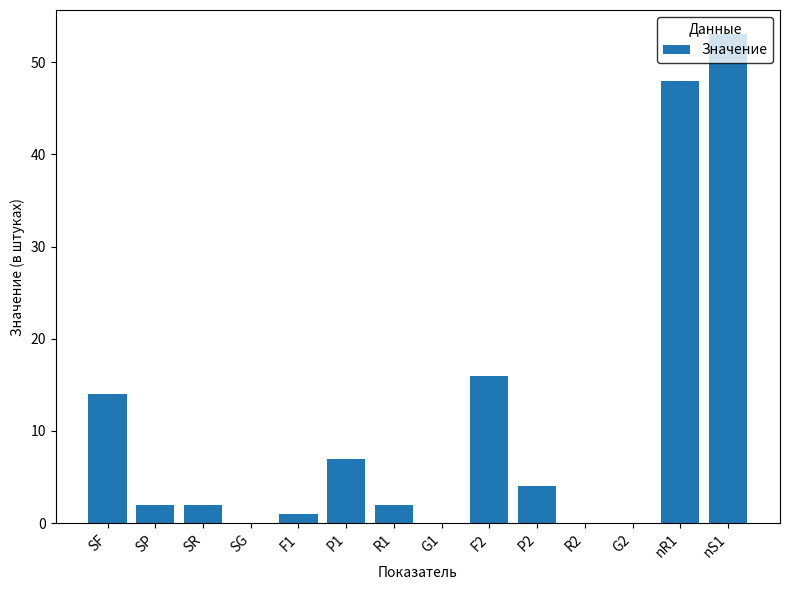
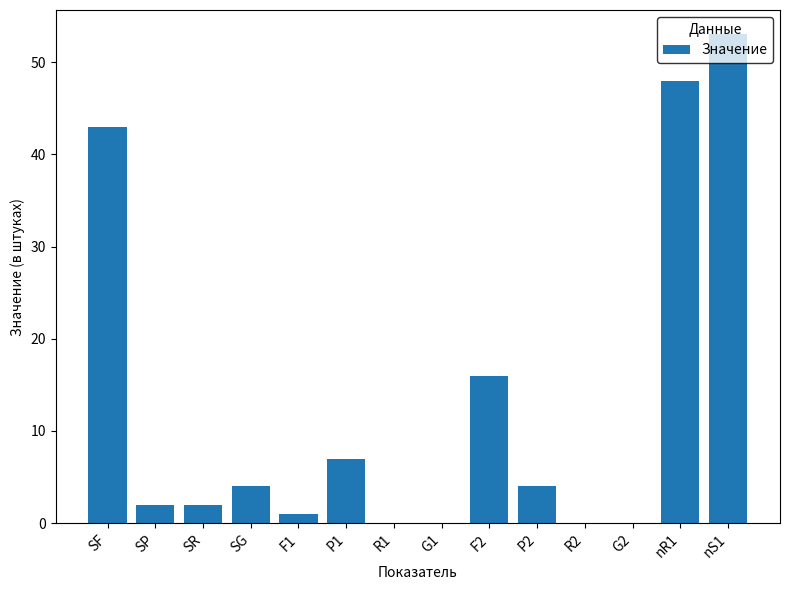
SF: 14 -> 43
SG: 0 -> 4
R1: 2 -> 0
